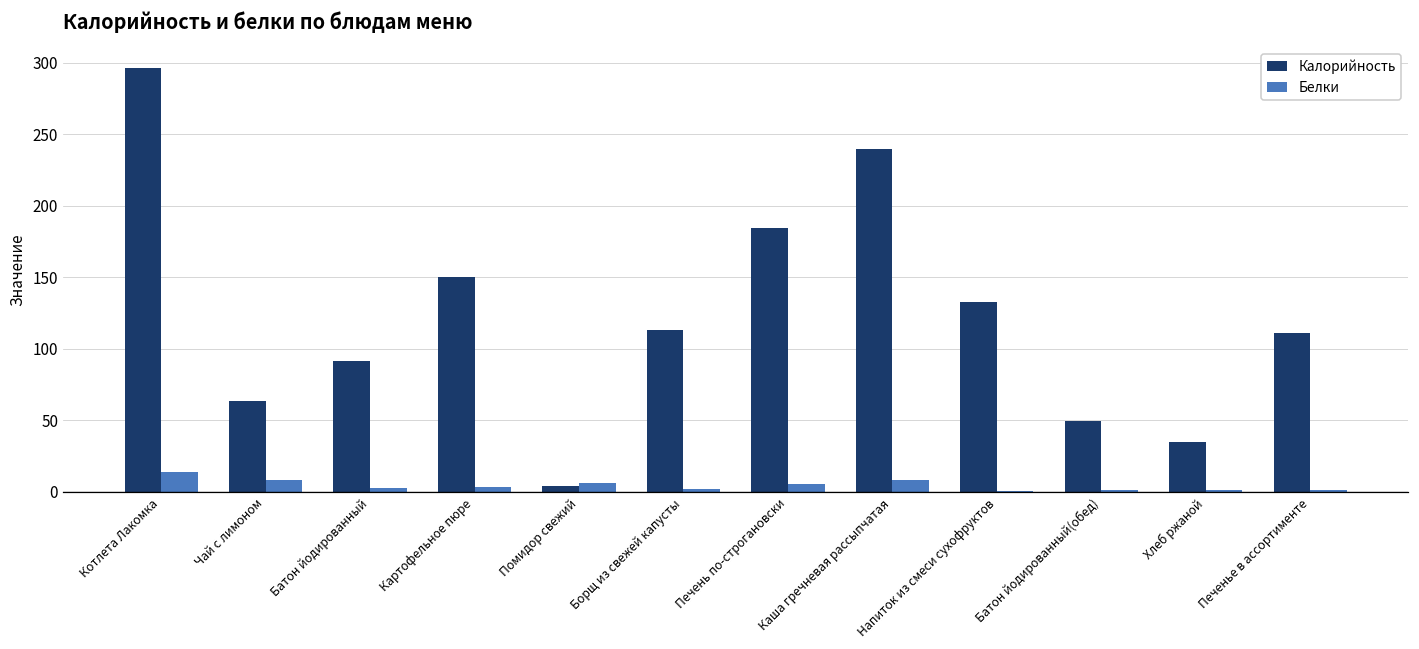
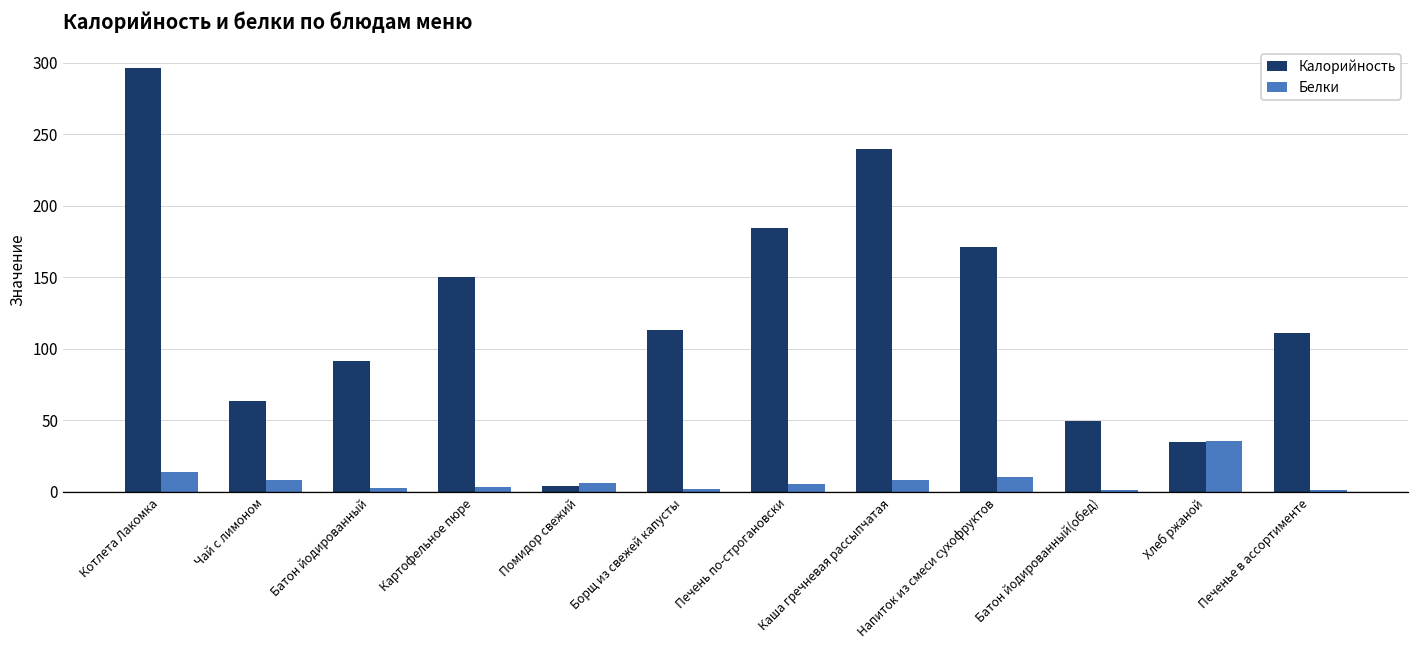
Калорийность, Напиток из смеси сухофруктов: 133 -> 171
Белки, Напиток из смеси сухофруктов: 1 -> 11
Белки, Хлеб ржаной: 1 -> 36
